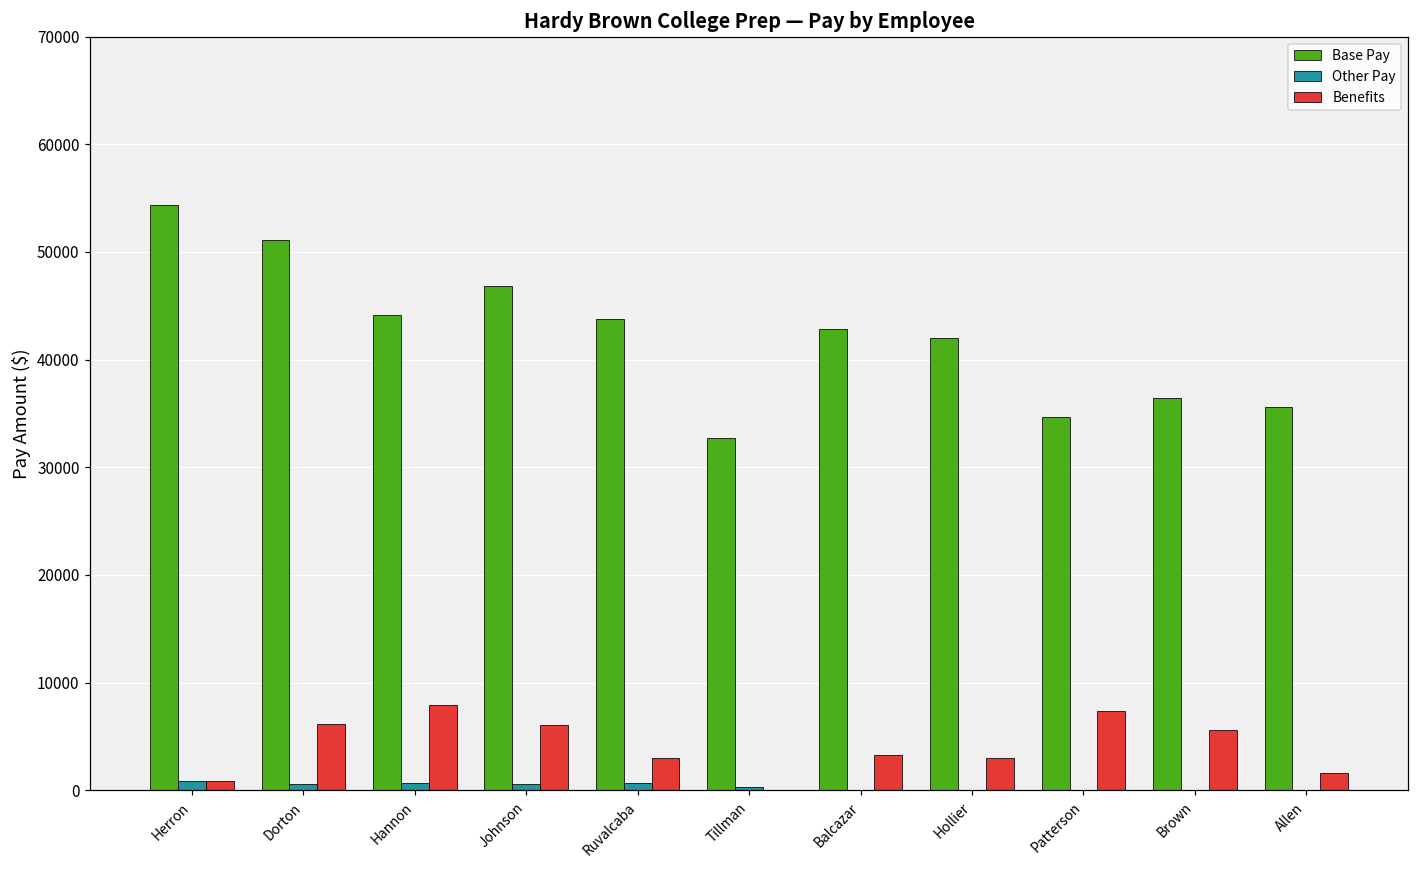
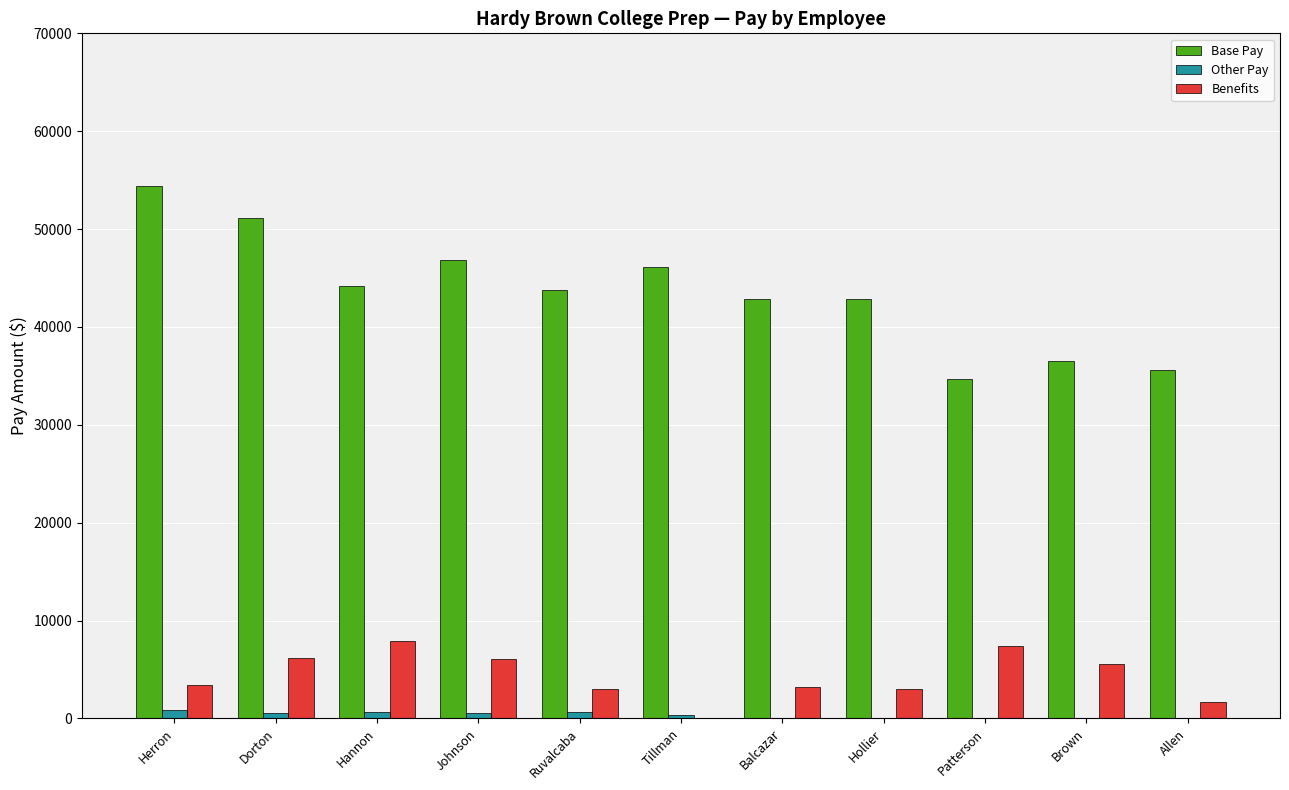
Benefits, Herron: 1000 -> 3000
Base Pay, Tillman: 33000 -> 46000
Base Pay, Hollier: 42000 -> 43000
